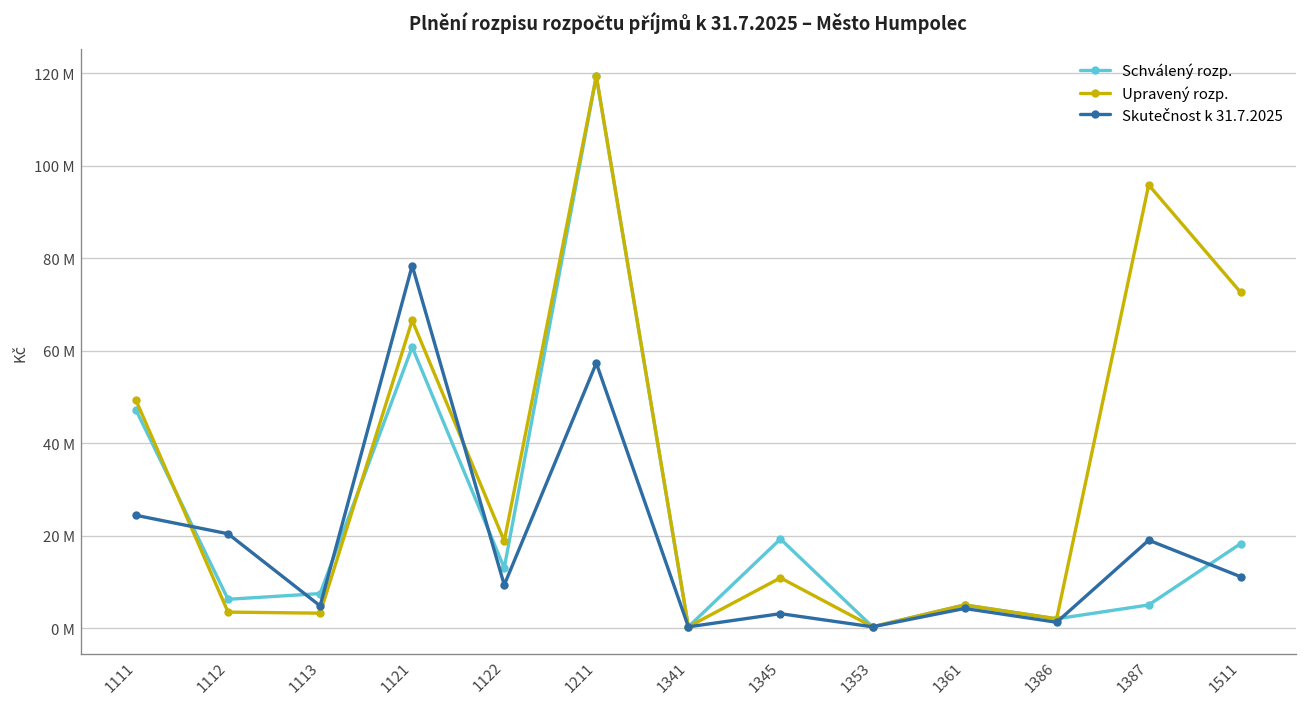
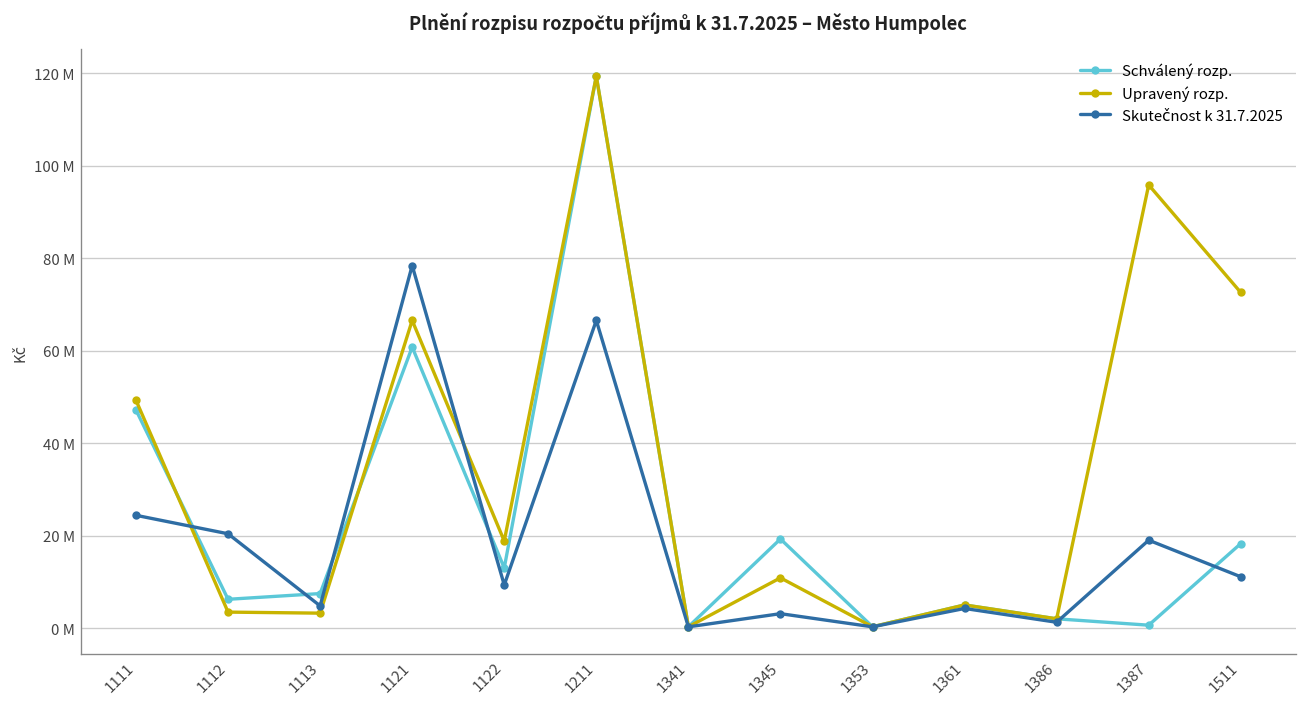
Skutečnost k 31.7.2025, 1211: 57000000 -> 67000000
Schválený rozp., 1387: 5000000 -> 1000000
